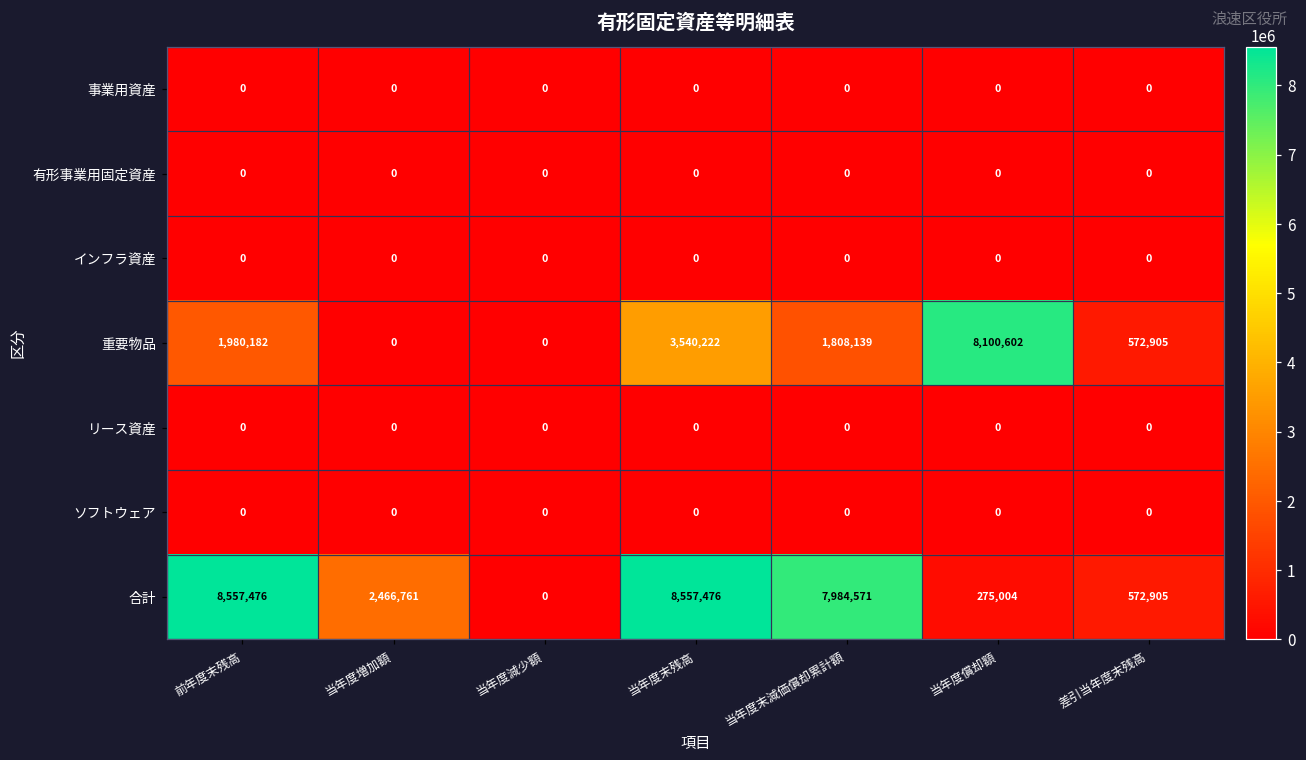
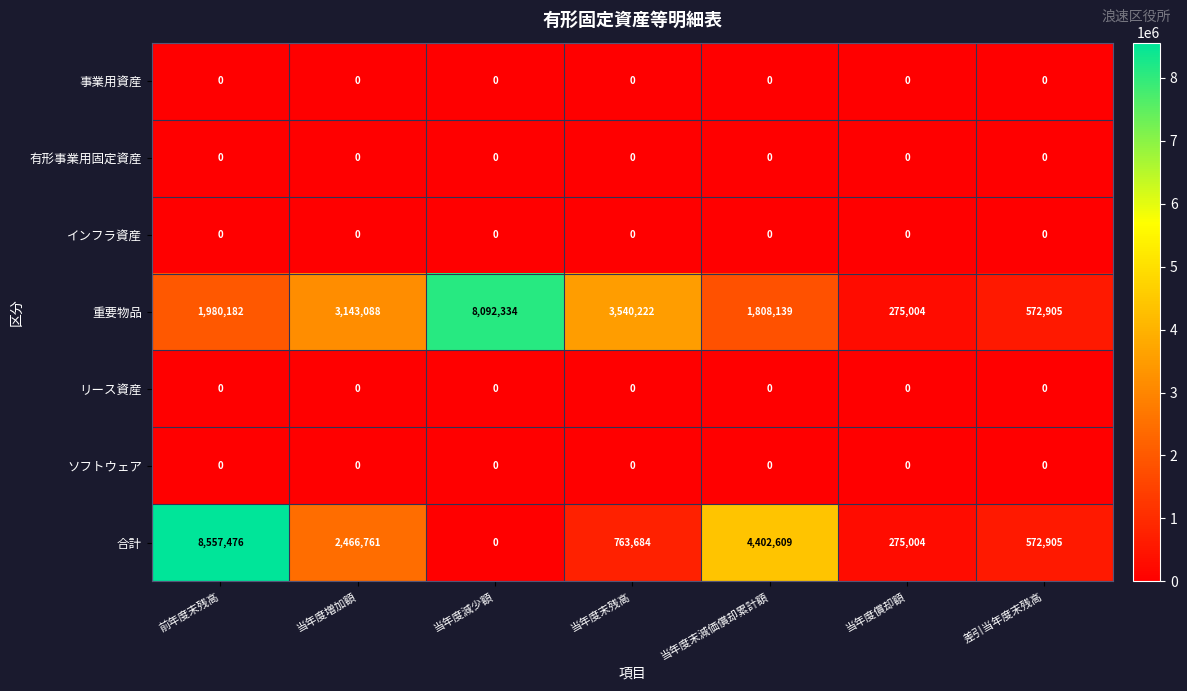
重要物品, 当年度増加額: 0 -> 3,143,088
重要物品, 当年度減少額: 0 -> 8,092,334
重要物品, 当年度償却額: 8,100,602 -> 275,004
合計, 当年度末残高: 8,557,476 -> 763,684
合計, 当年度末減価償却累計額: 7,984,571 -> 4,402,609
